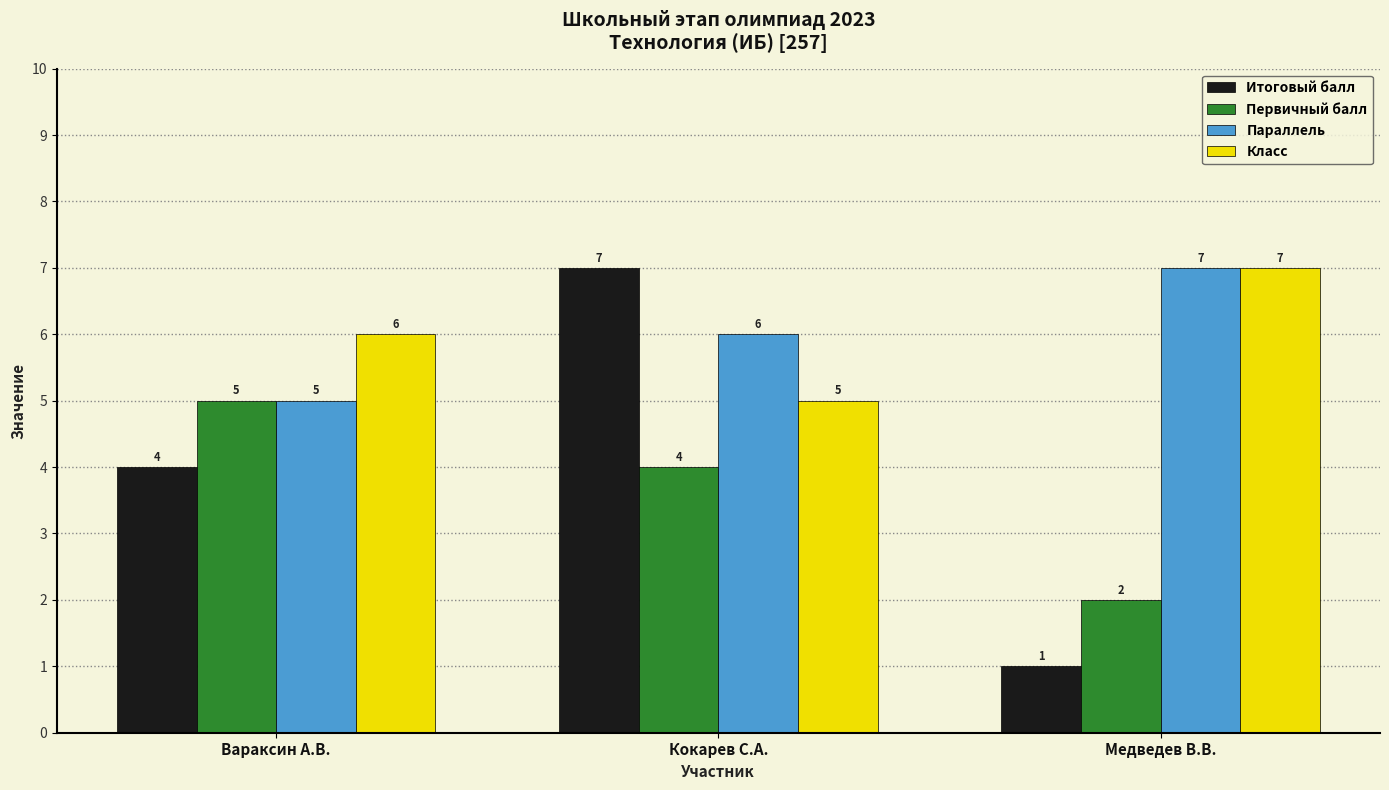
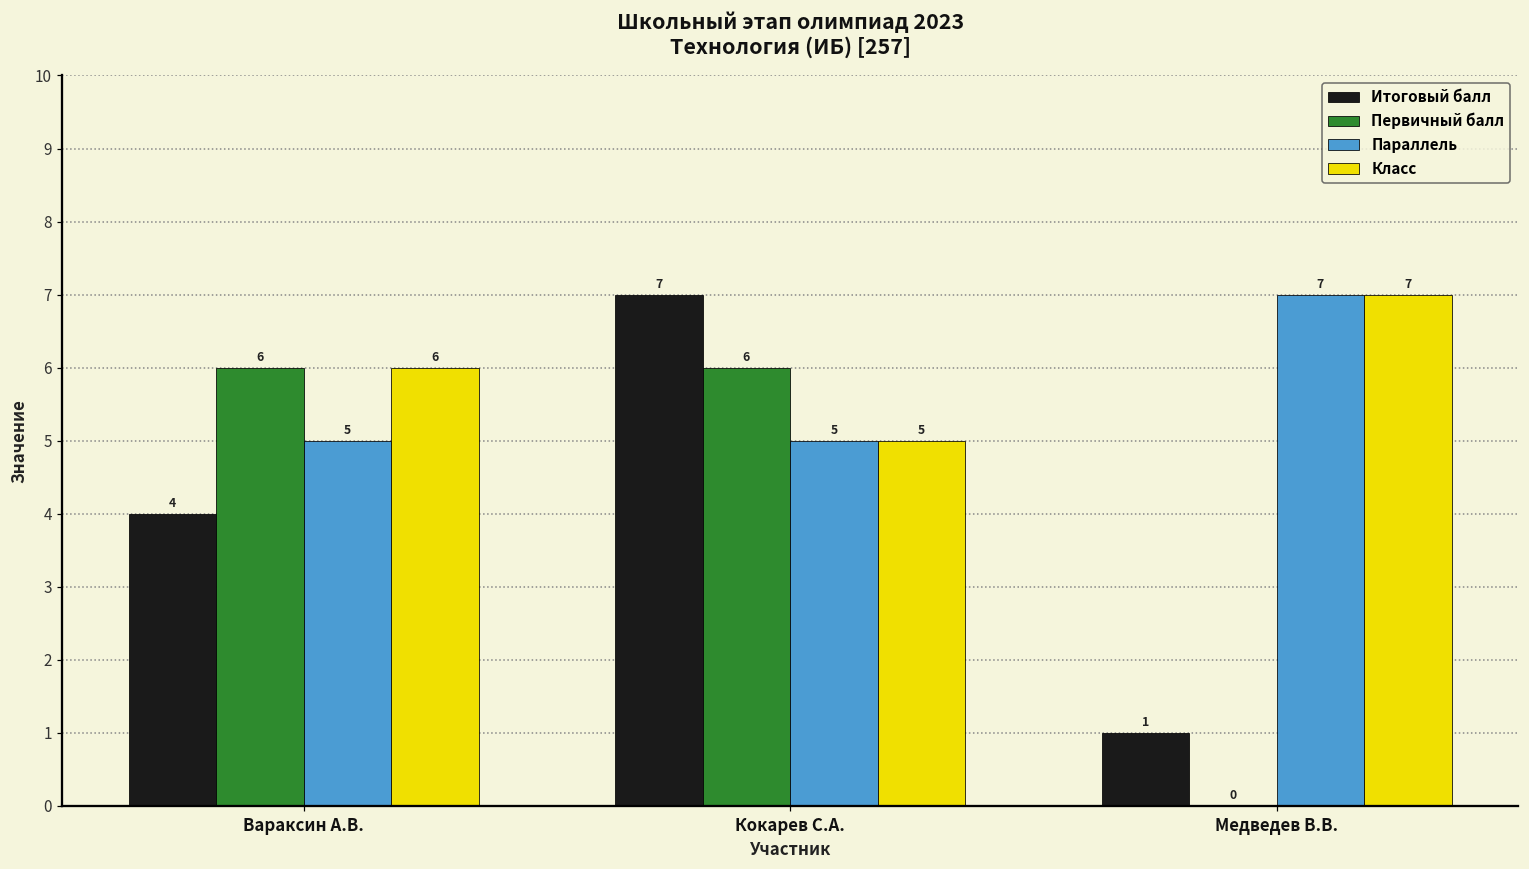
Первичный балл, Вараксин А.В.: 5 -> 6
Первичный балл, Кокарев С.А.: 4 -> 6
Параллель, Кокарев С.А.: 6 -> 5
Первичный балл, Медведев В.В.: 2 -> 0
